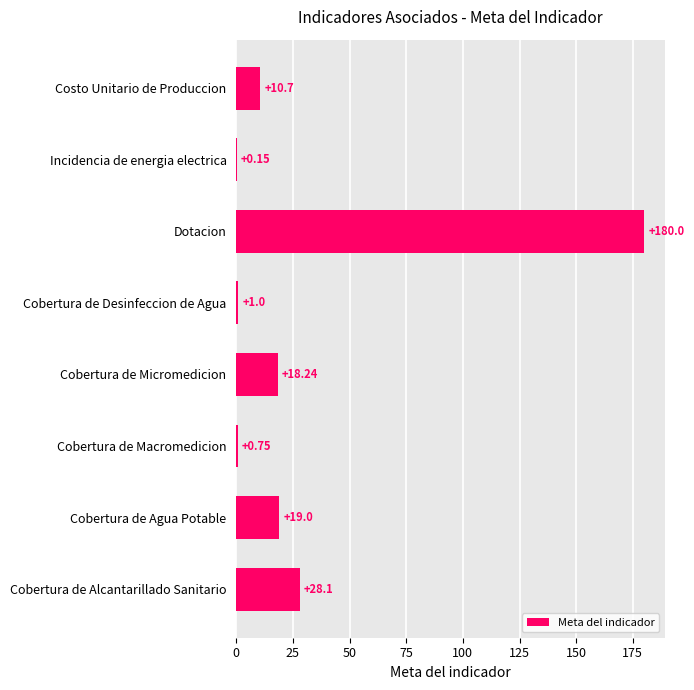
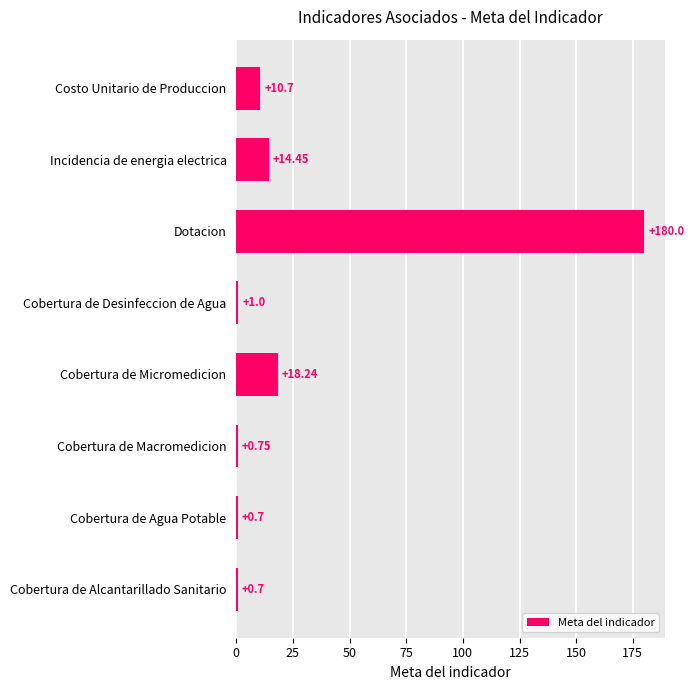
Incidencia de energia electrica: +0.15 -> +14.45
Cobertura de Agua Potable: +19.0 -> +0.7
Cobertura de Alcantarillado Sanitario: +28.1 -> +0.7
